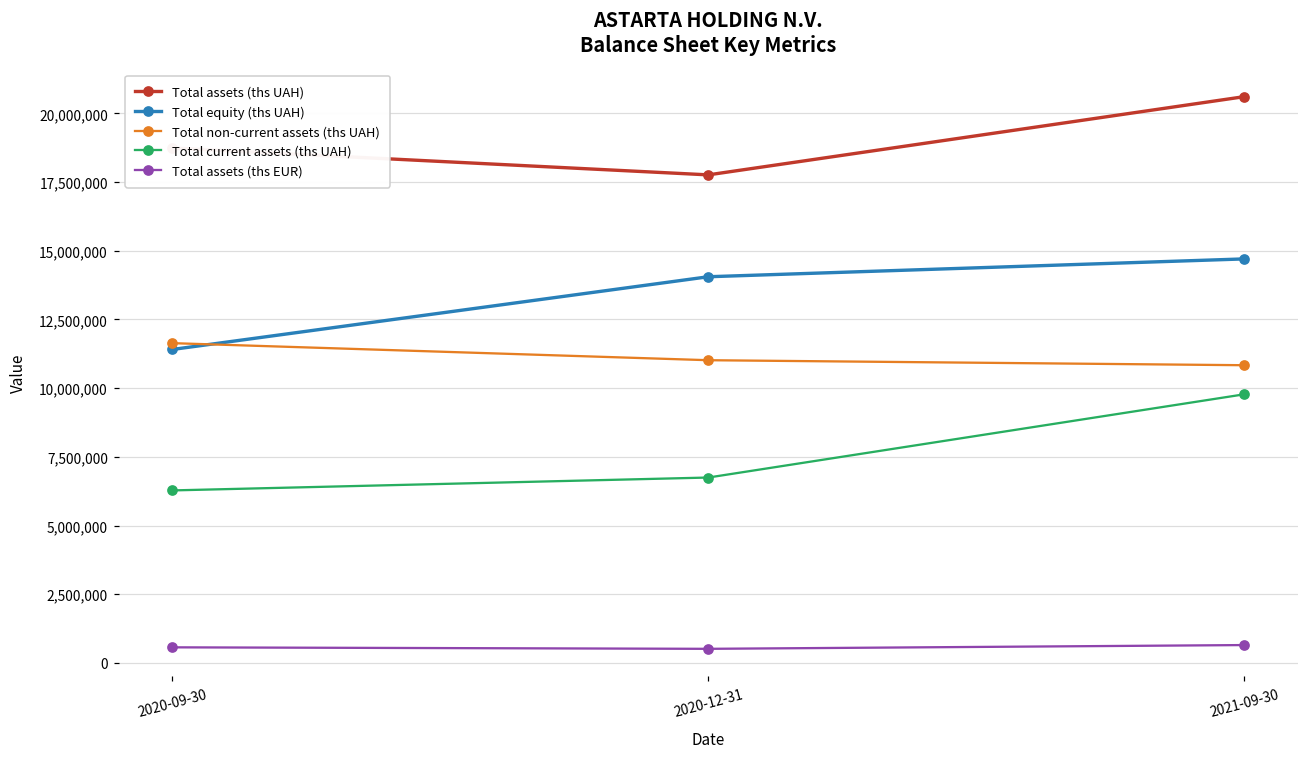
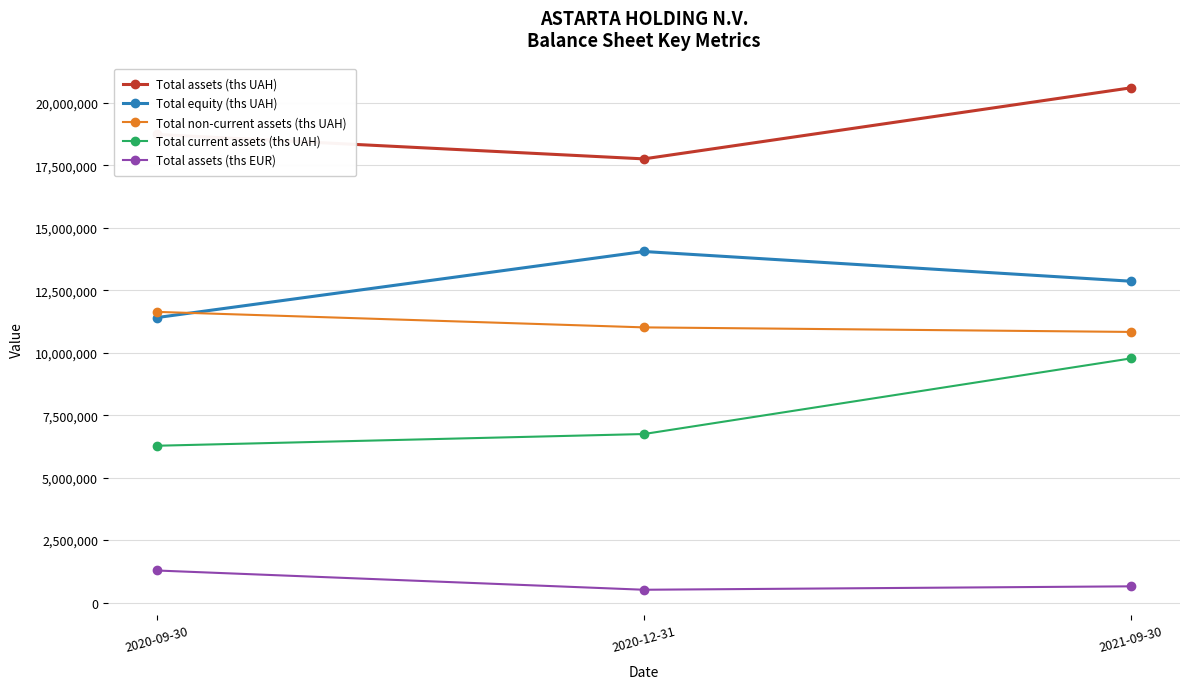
Total assets (ths EUR), 2020-09-30: 600,000 -> 1,300,000
Total equity (ths UAH), 2021-09-30: 14,700,000 -> 12,900,000
